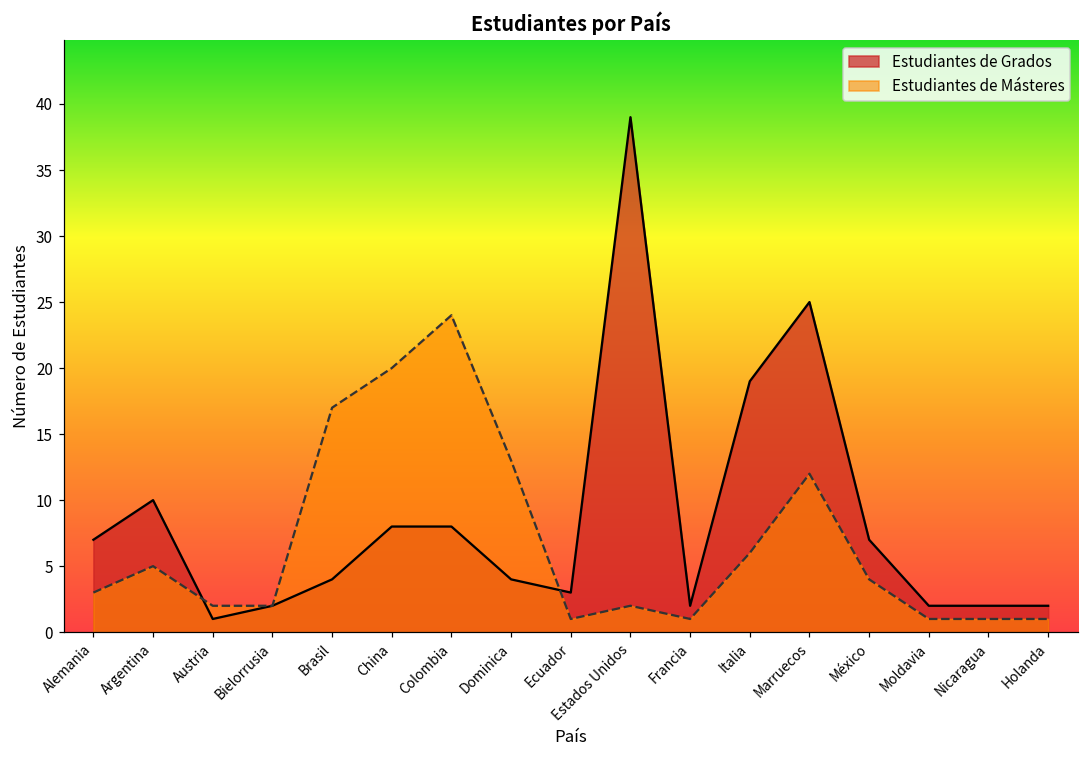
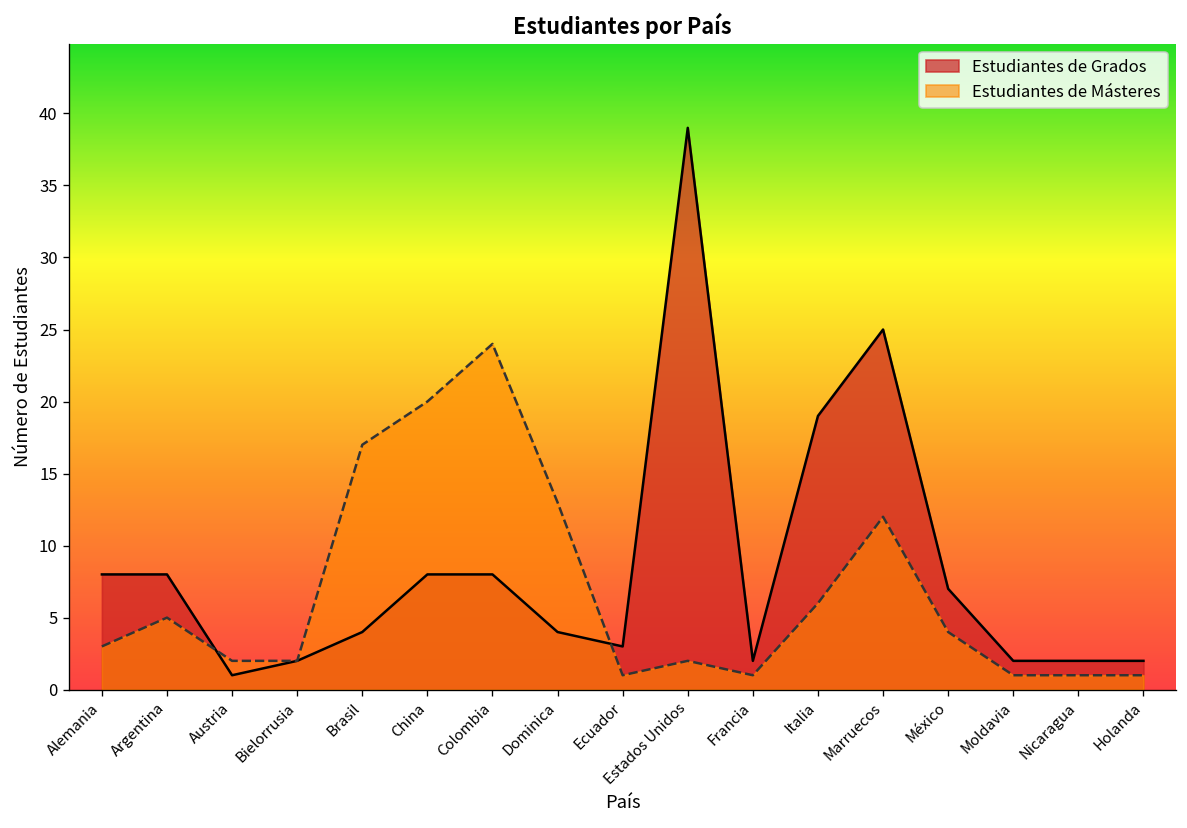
Estudiantes de Grados, Alemania: 7 -> 8
Estudiantes de Grados, Argentina: 10 -> 8
